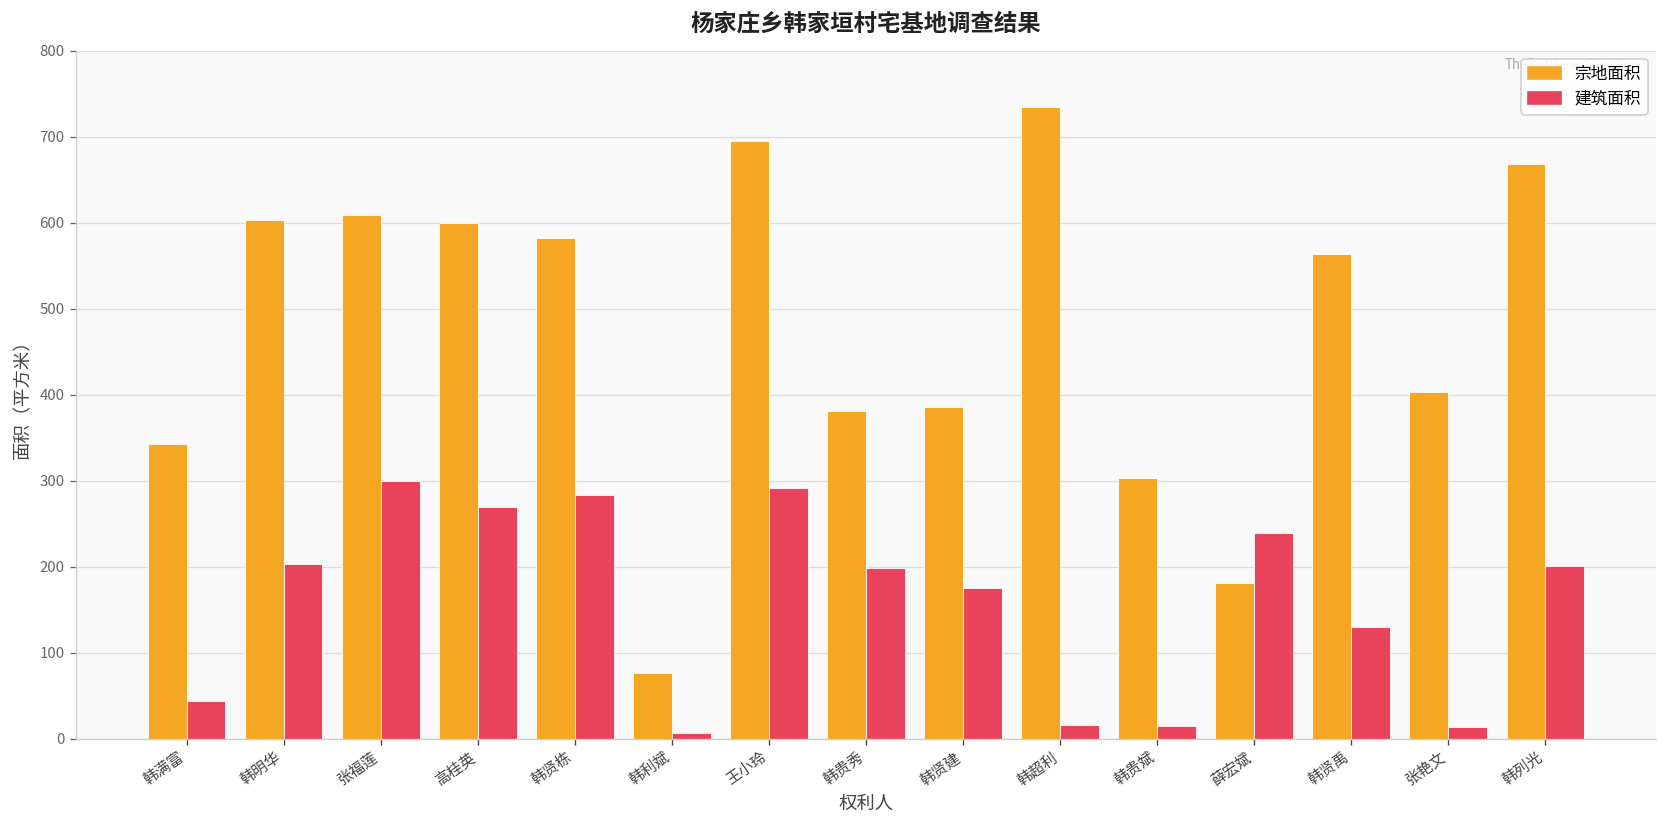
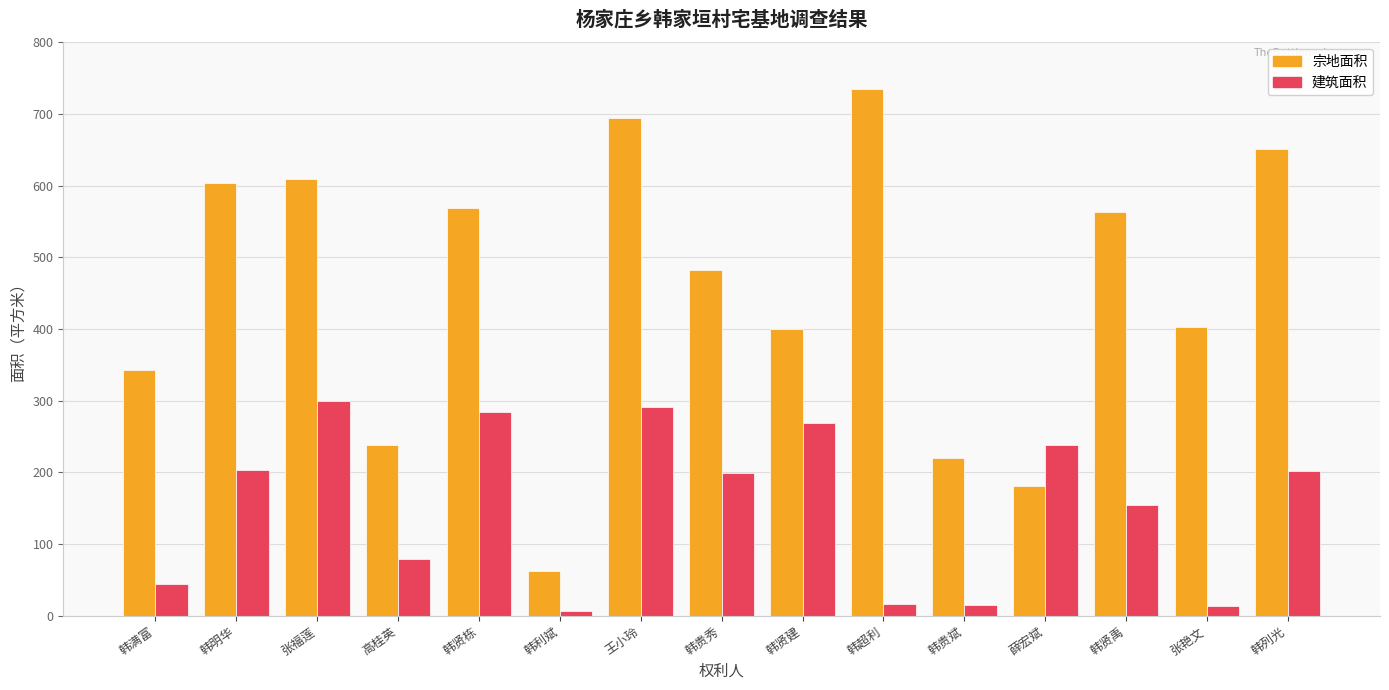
宗地面积, 高桂英: 600 -> 240
建筑面积, 高桂英: 270 -> 80
宗地面积, 韩贤栋: 580 -> 570
宗地面积, 韩利斌: 80 -> 60
宗地面积, 韩贵秀: 380 -> 480
宗地面积, 韩贤建: 390 -> 400
建筑面积, 韩贤建: 180 -> 270
宗地面积, 韩贵斌: 300 -> 220
建筑面积, 韩贤禹: 130 -> 150
宗地面积, 韩列光: 670 -> 650
